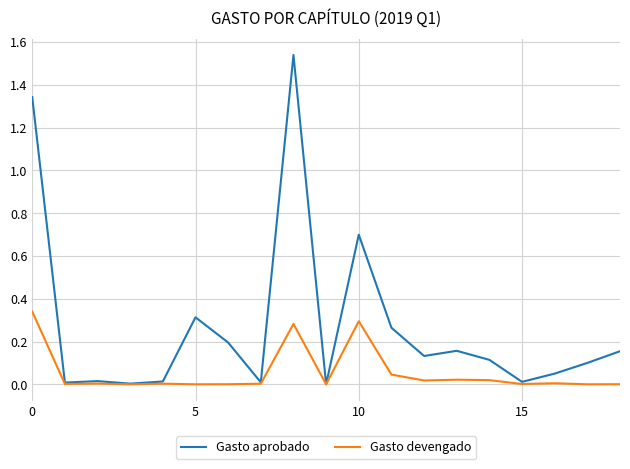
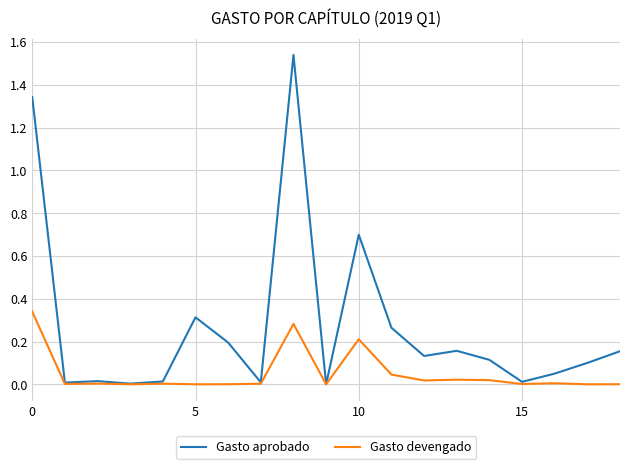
Gasto devengado, 10: 0.29 -> 0.21
